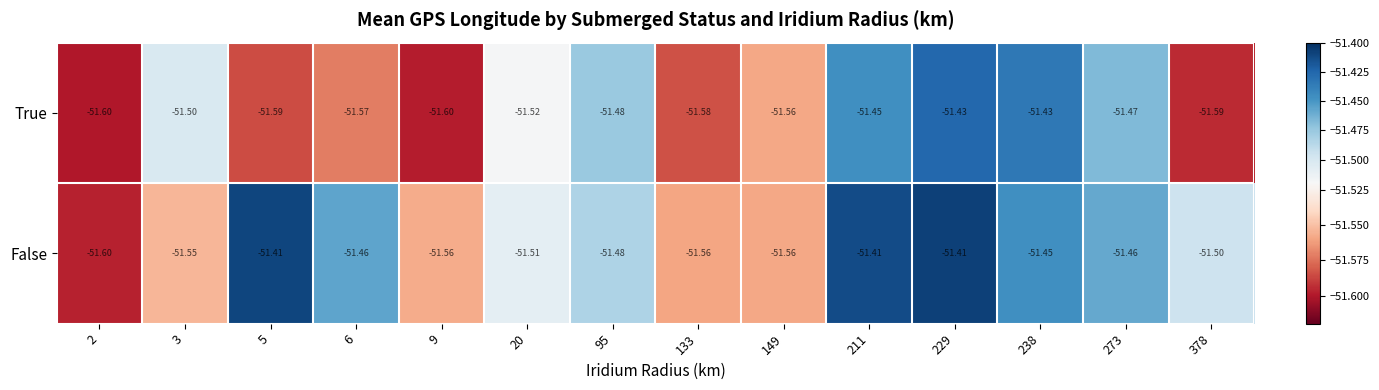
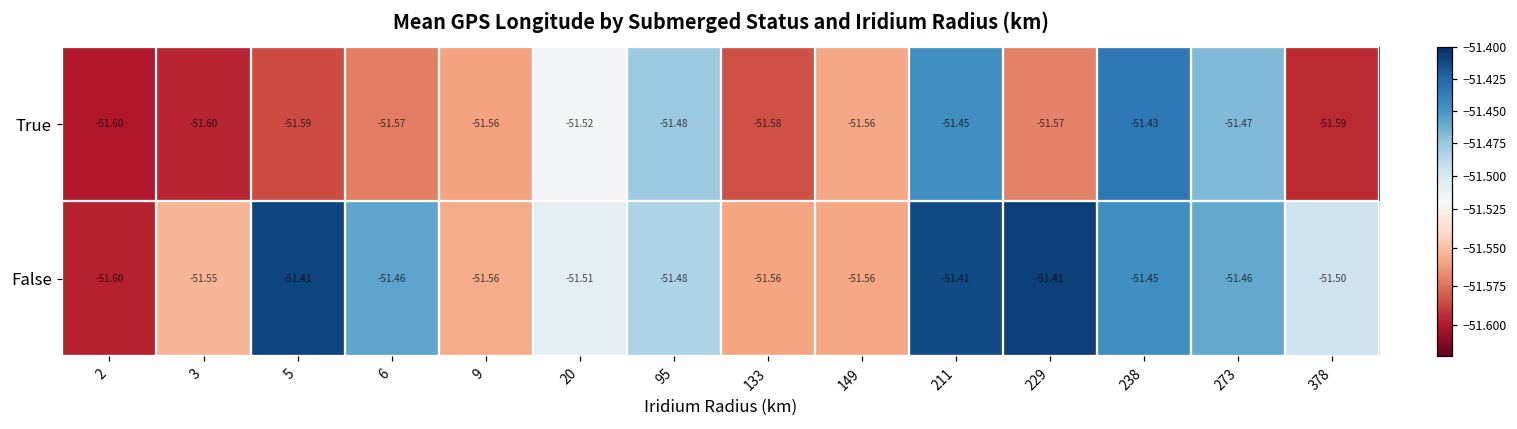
True, 3: -51.50 -> -51.60
True, 9: -51.60 -> -51.56
True, 229: -51.43 -> -51.57
